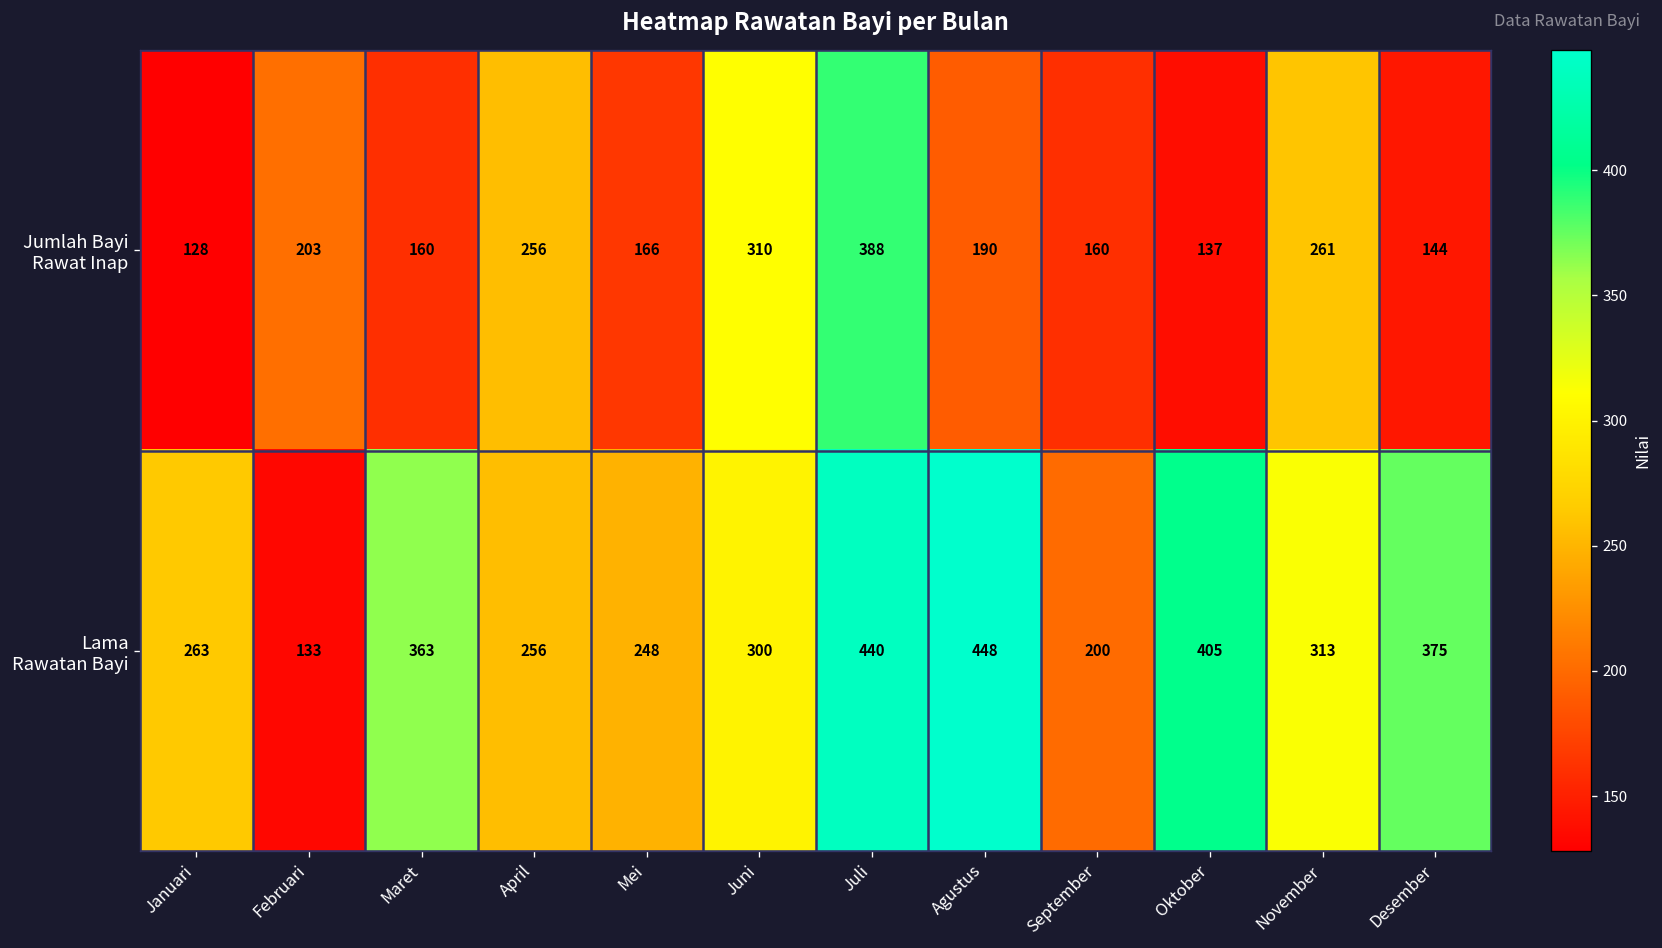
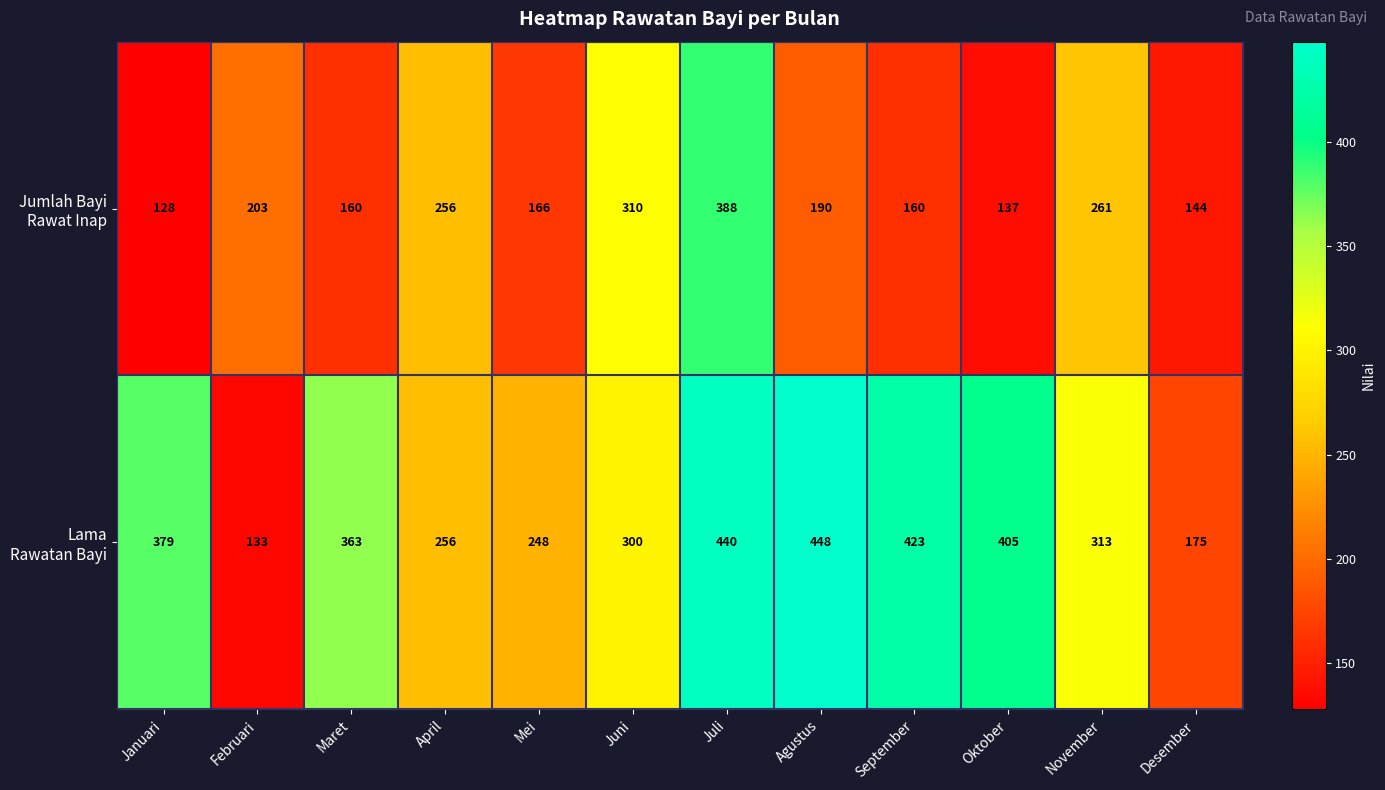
Lama Rawatan Bayi, Januari: 263 -> 379
Lama Rawatan Bayi, September: 200 -> 423
Lama Rawatan Bayi, Desember: 375 -> 175
